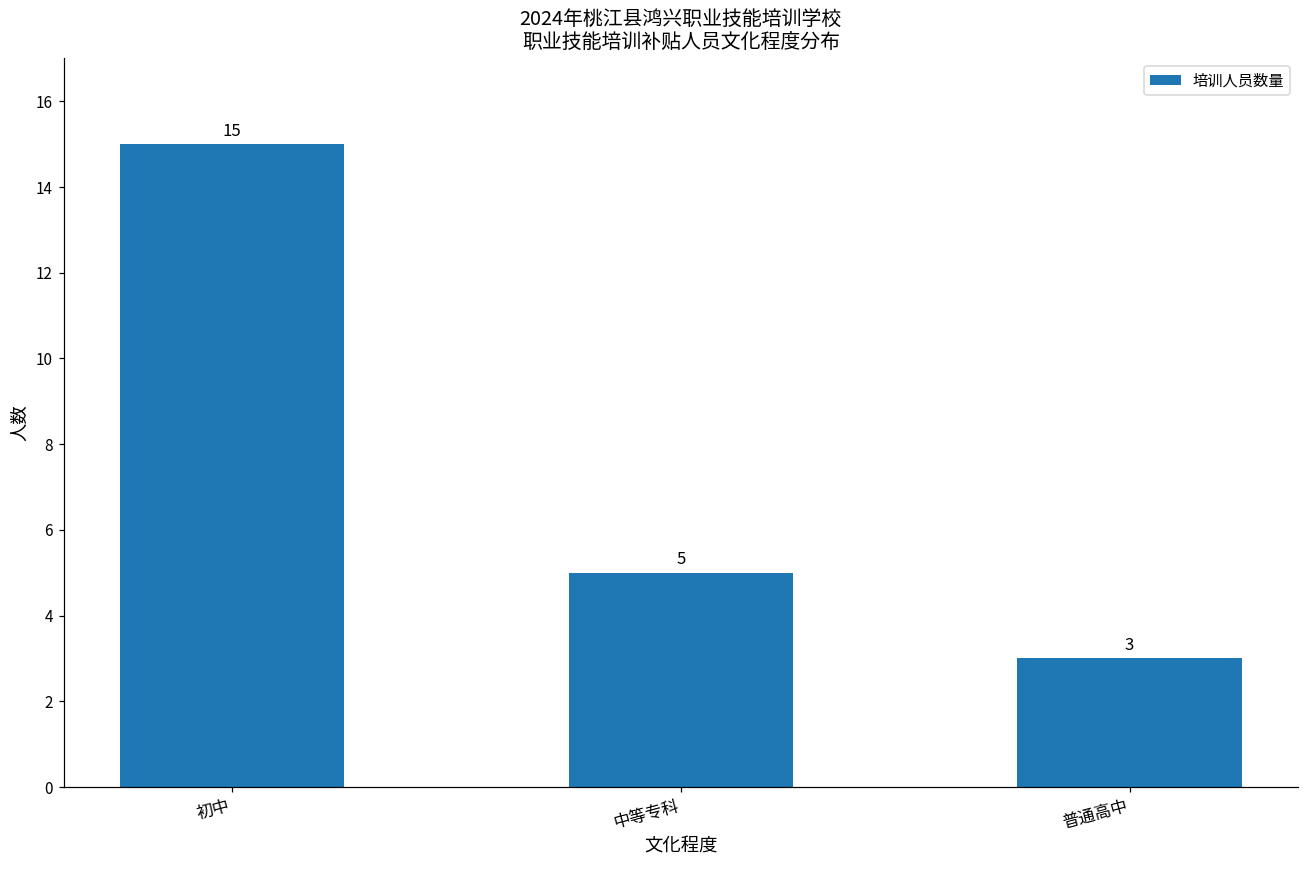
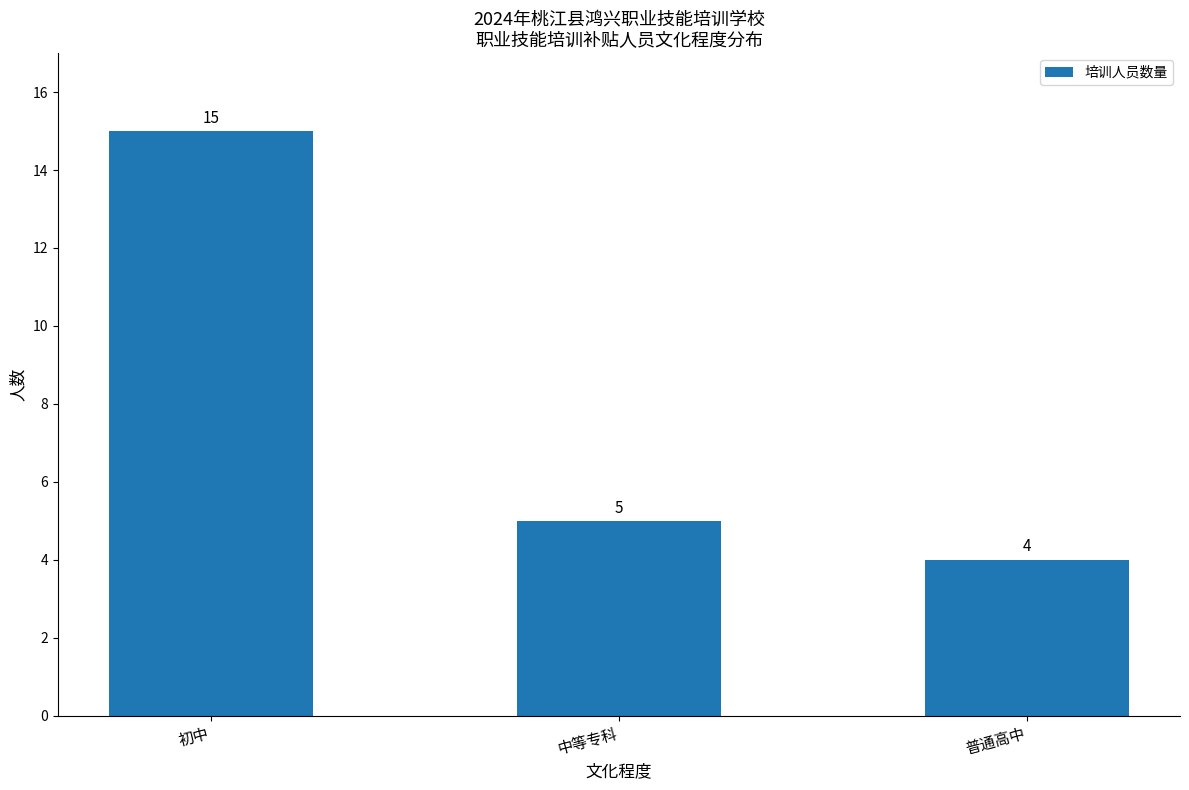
普通高中: 3 -> 4
